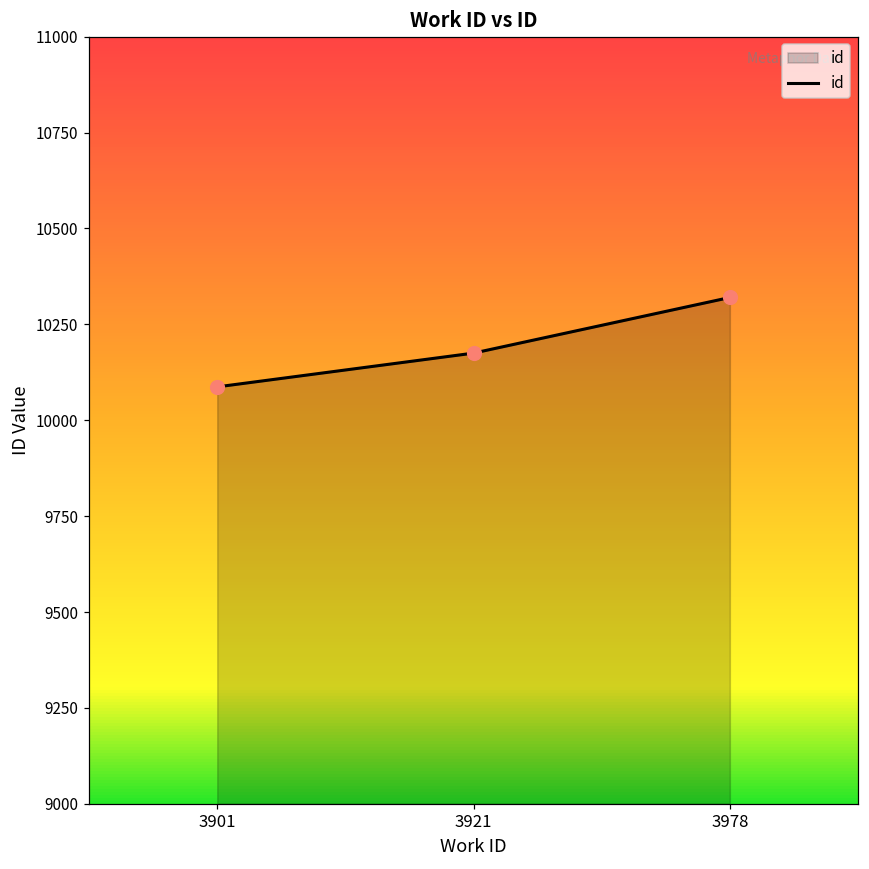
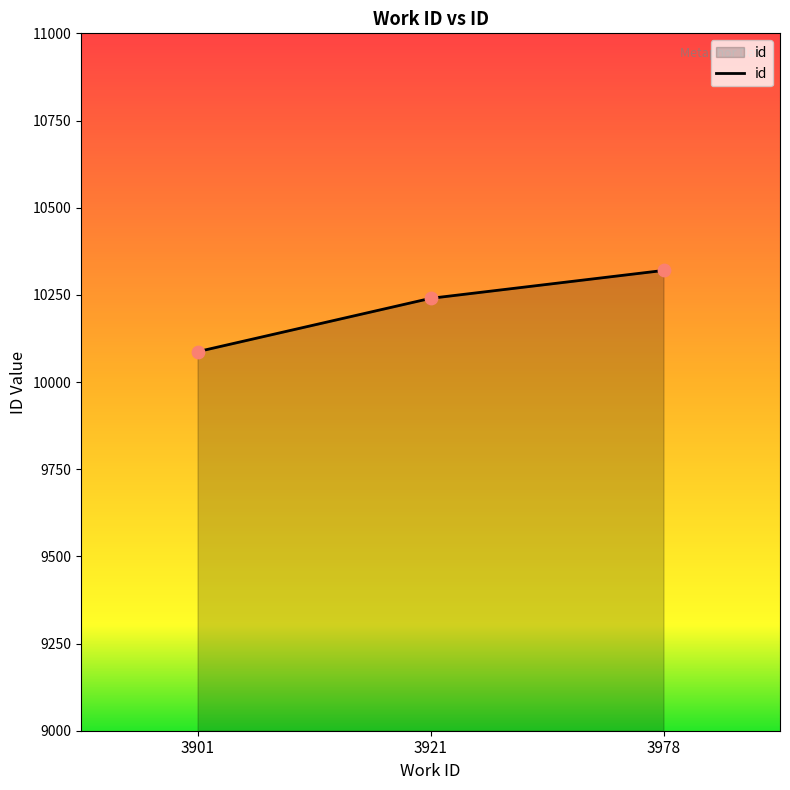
3921: 10180 -> 10240
